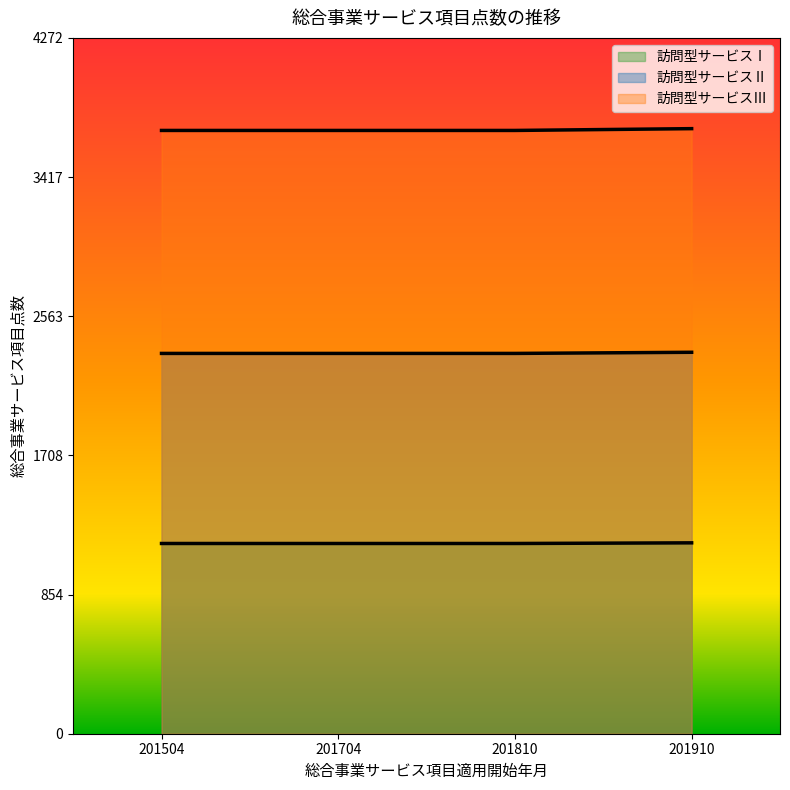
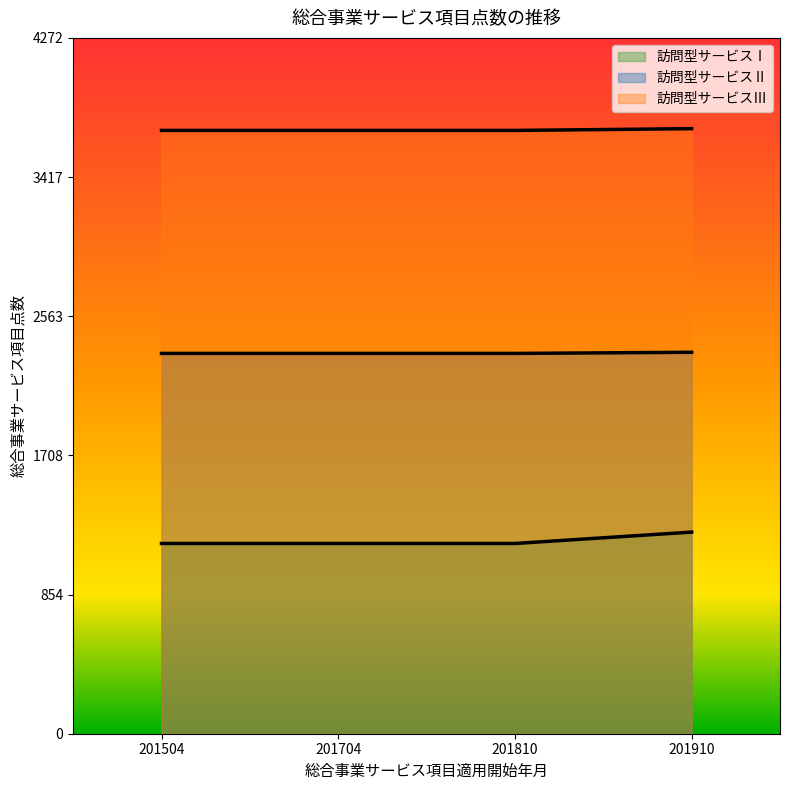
訪問型サービスⅠ, 201910: 1170 -> 1240
